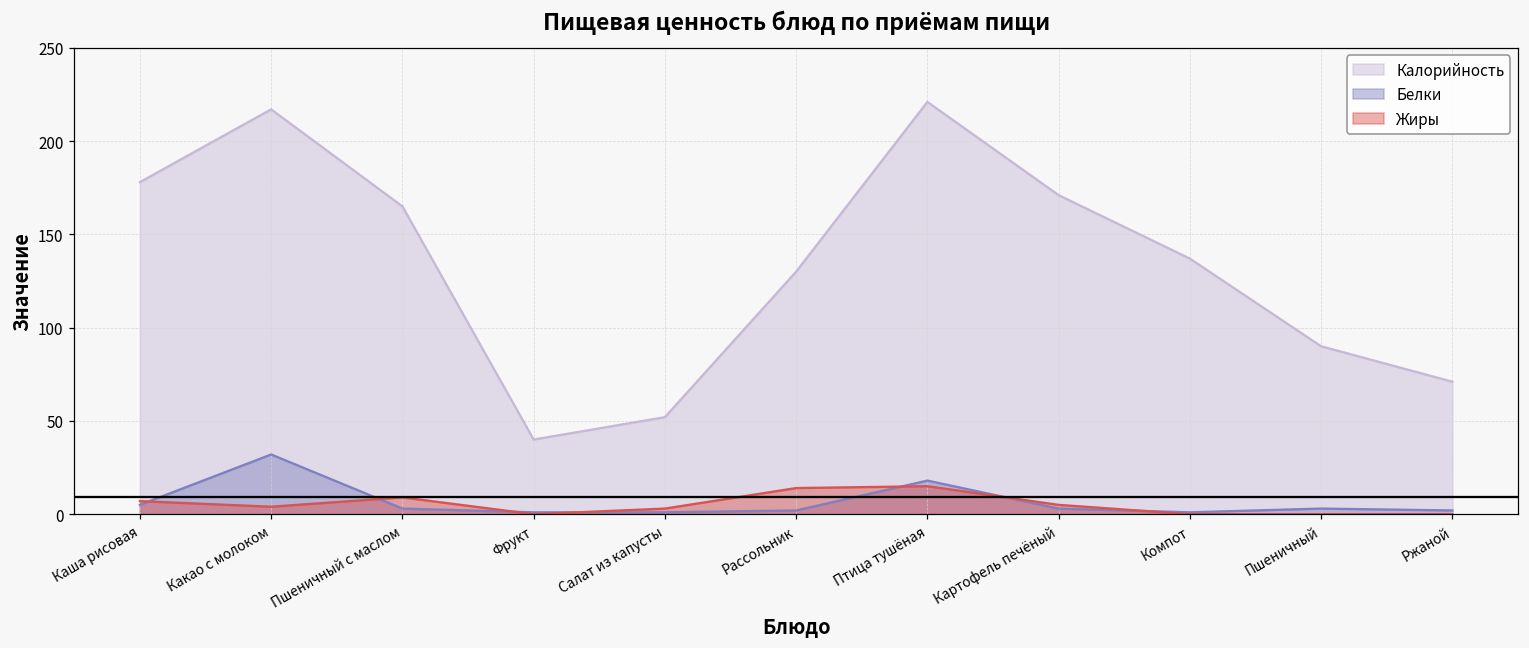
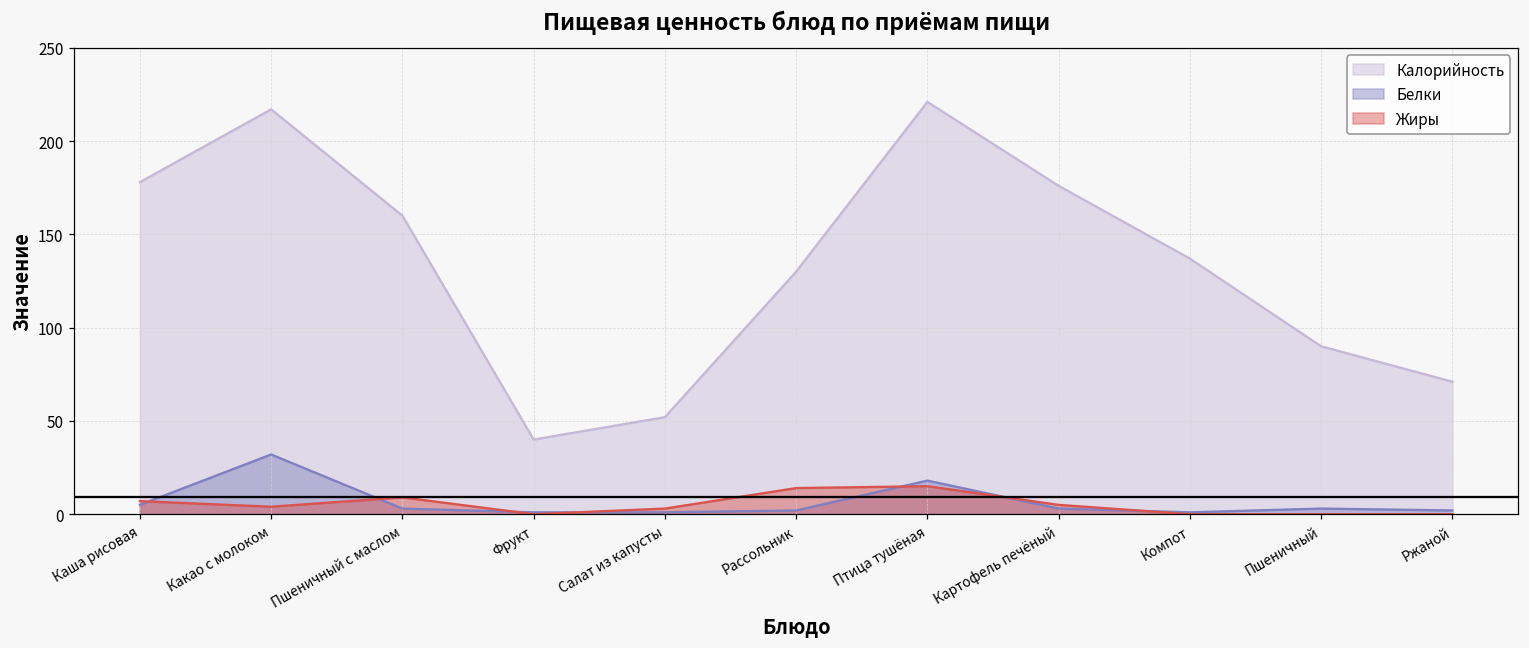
Калорийность, Пшеничный с маслом: 165 -> 160
Калорийность, Картофель печёный: 171 -> 176
